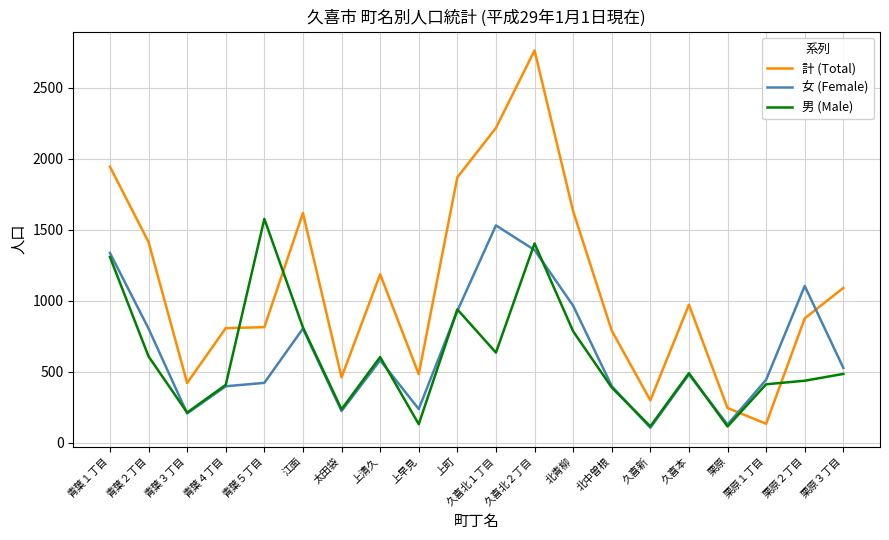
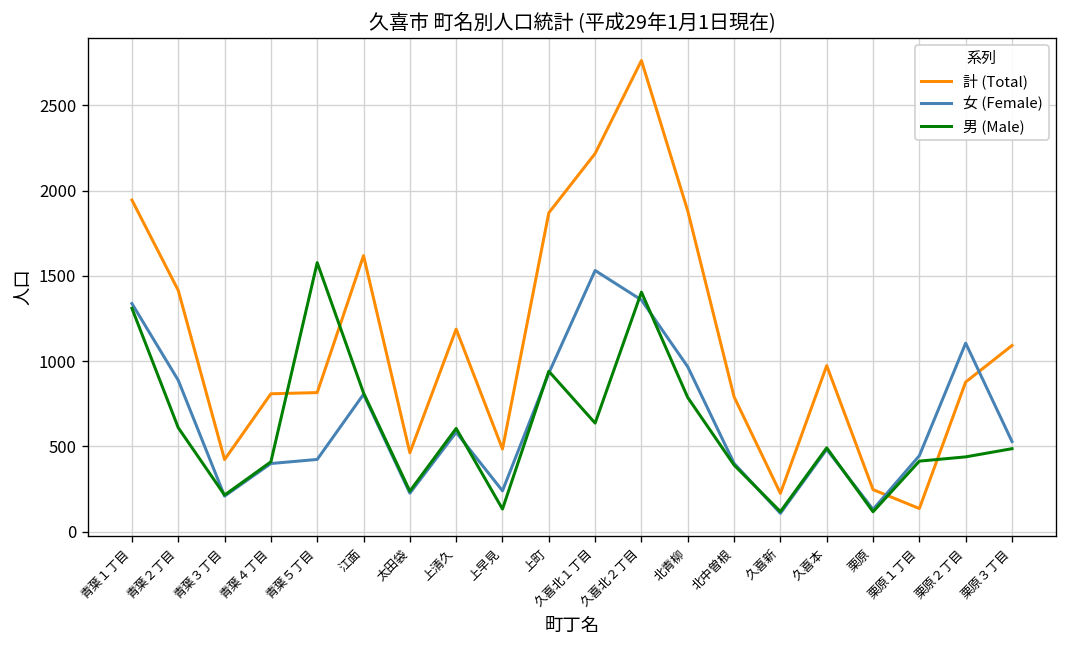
女 (Female), 青葉２丁目: 810 -> 890
計 (Total), 北青柳: 1630 -> 1880
計 (Total), 久喜新: 300 -> 220
